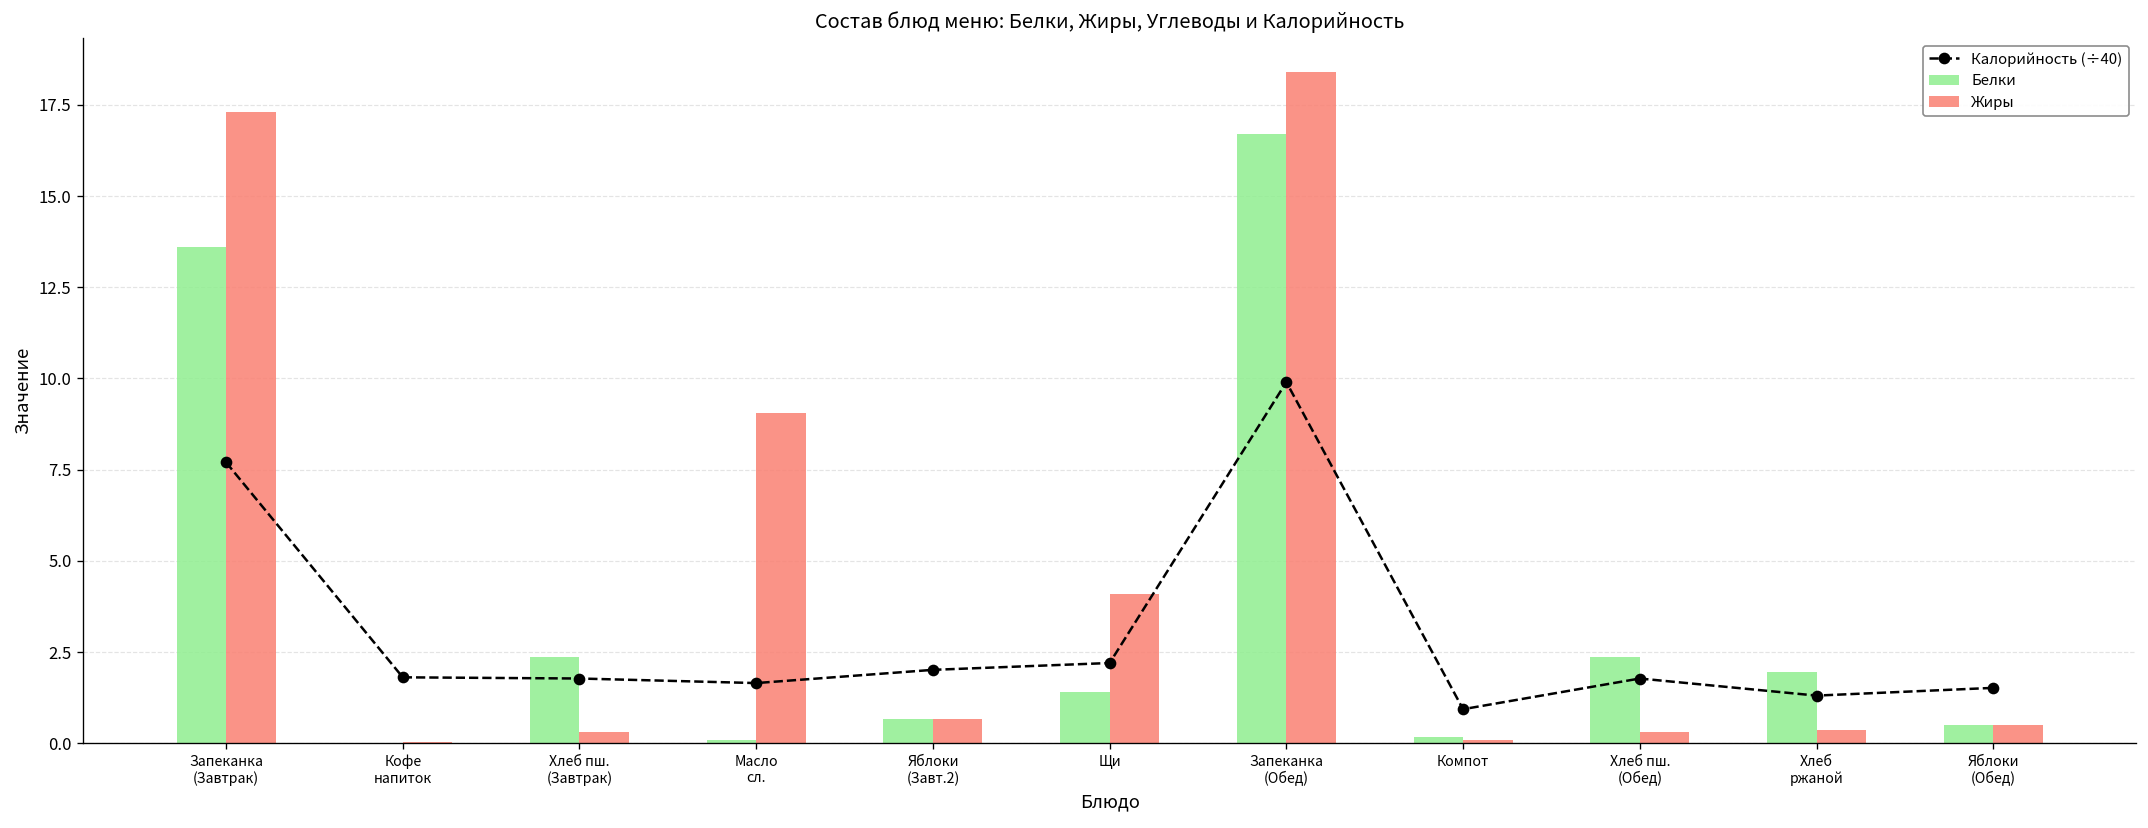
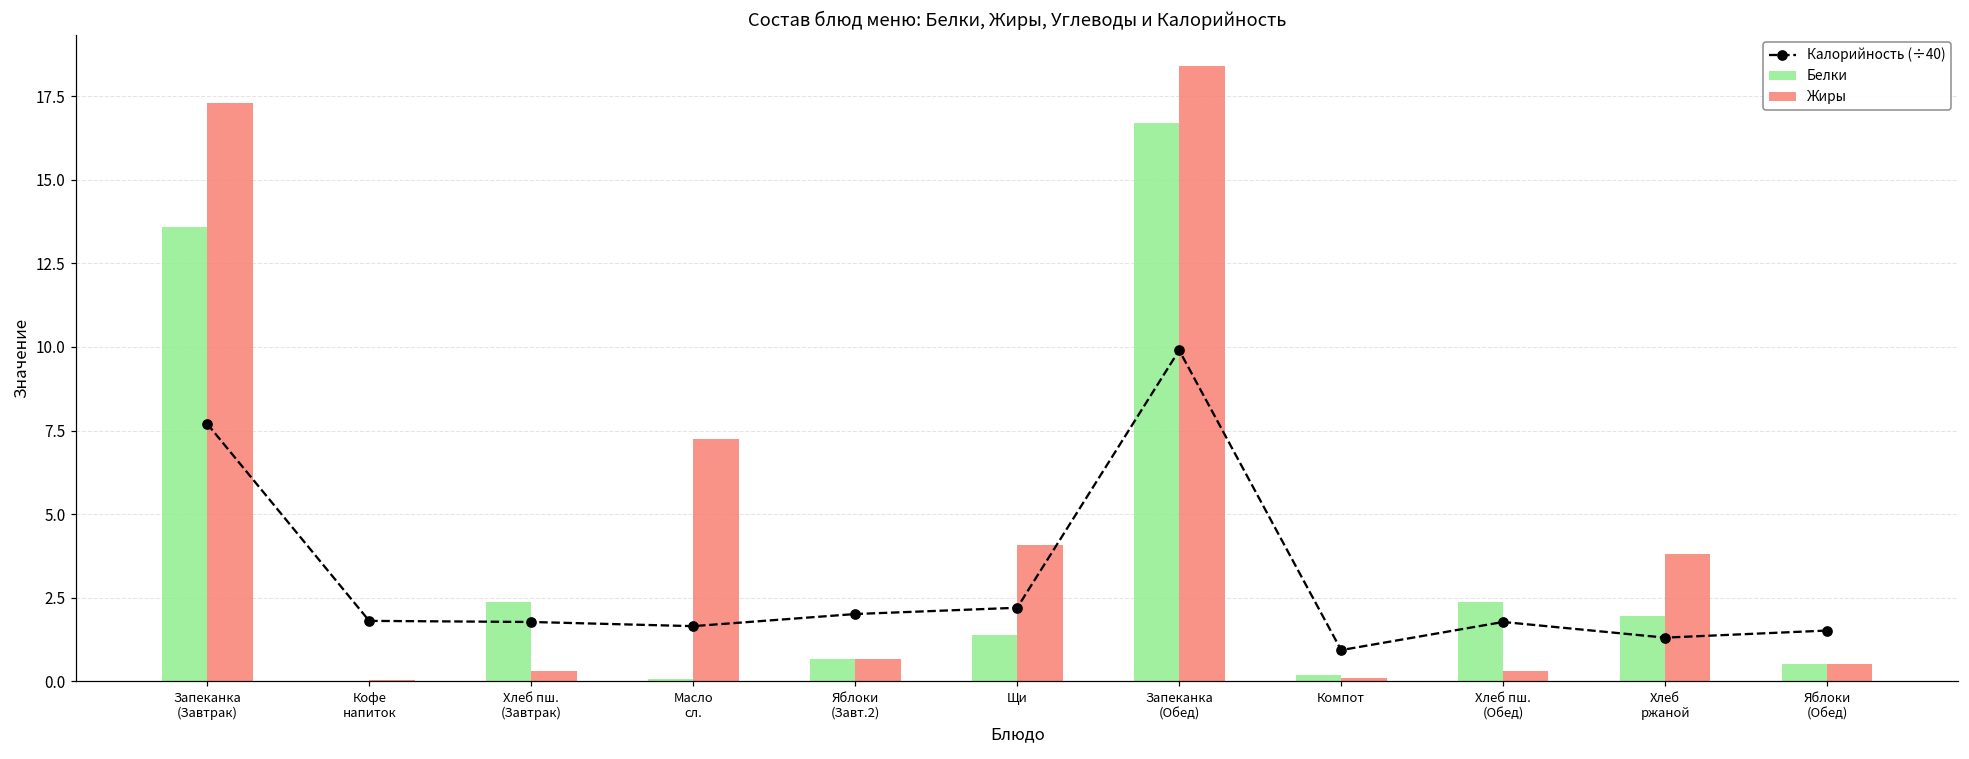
Жиры, Масло сл.: 9.1 -> 7.3
Жиры, Хлеб ржаной: 0.4 -> 3.8
